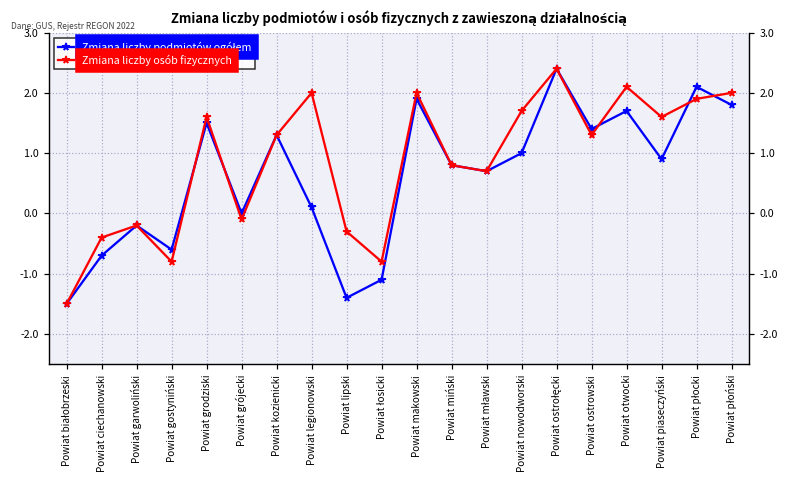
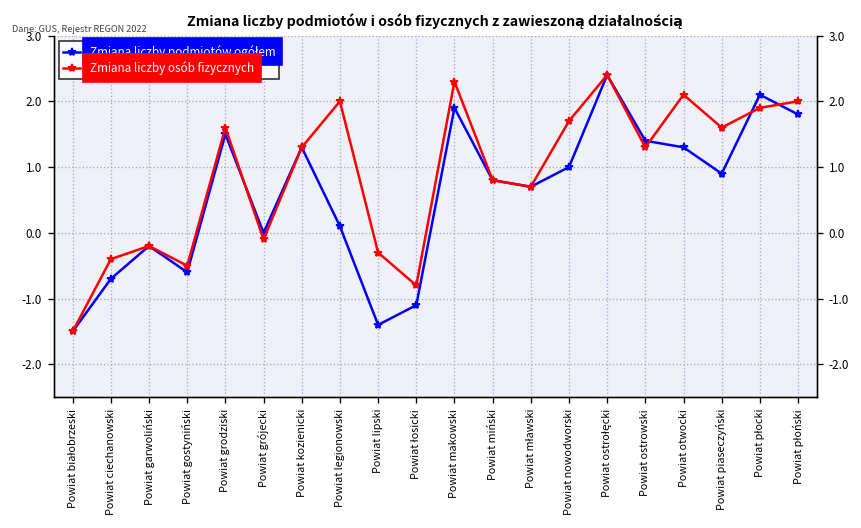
Zmiana liczby osób fizycznych, Powiat gostyniński: -0.8 -> -0.5
Zmiana liczby osób fizycznych, Powiat makowski: 2.0 -> 2.3
Zmiana liczby podmiotów ogółem, Powiat otwocki: 1.7 -> 1.3
